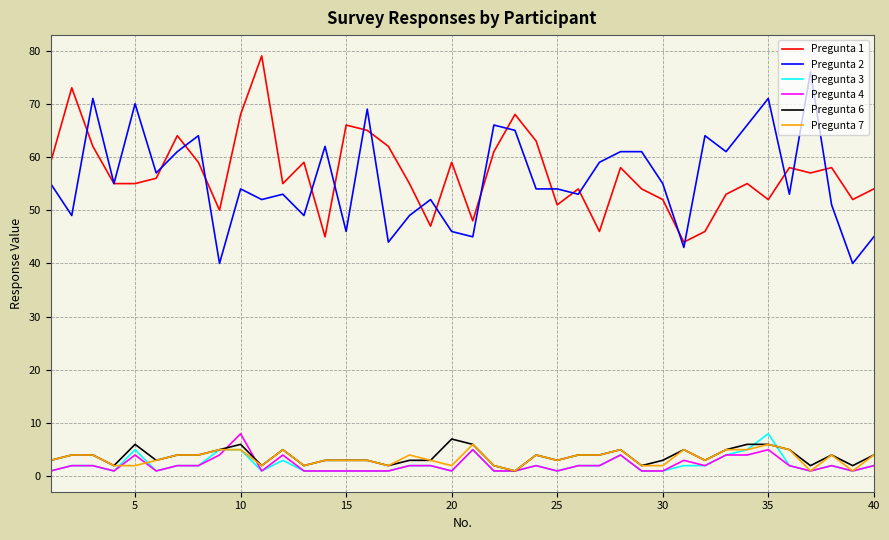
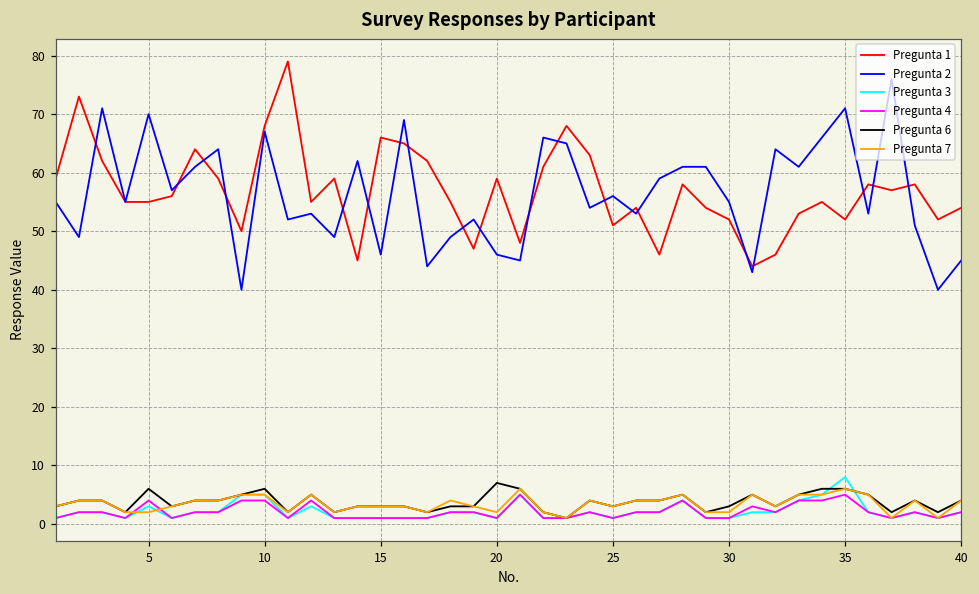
Pregunta 3, 5: 5 -> 3
Pregunta 2, 10: 54 -> 67
Pregunta 4, 10: 8 -> 4
Pregunta 2, 25: 54 -> 56
